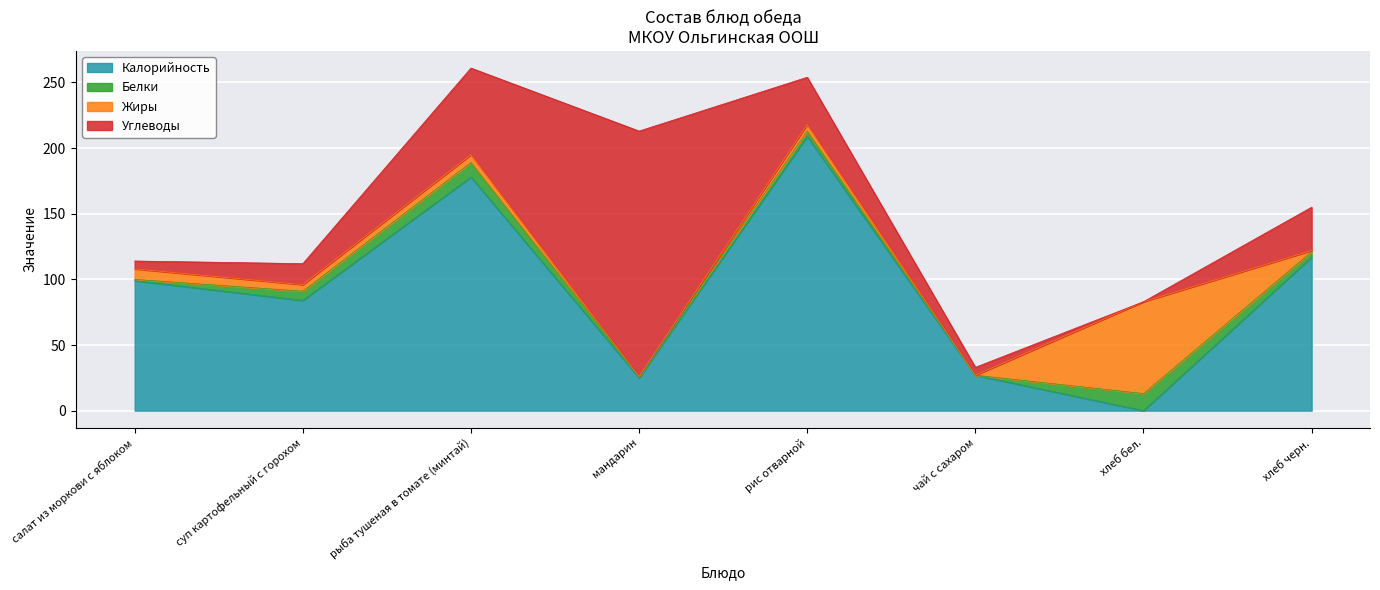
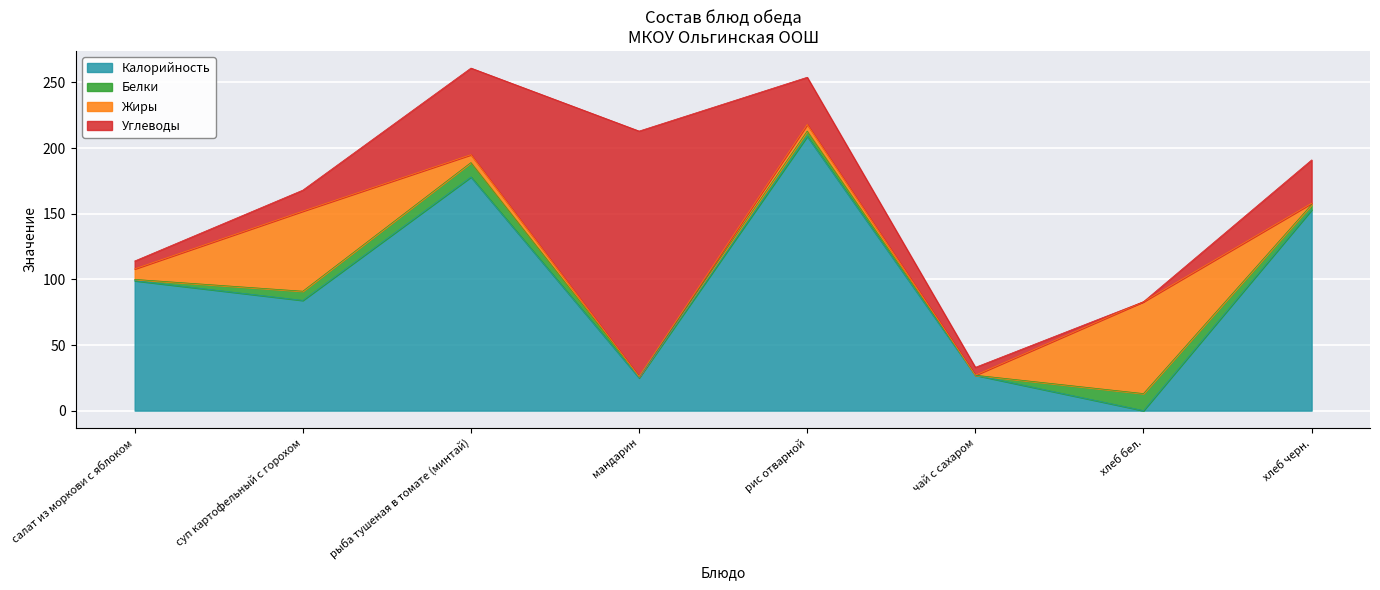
Жиры, суп картофельный с горохом: 5 -> 61
Калорийность, хлеб черн.: 117 -> 153
